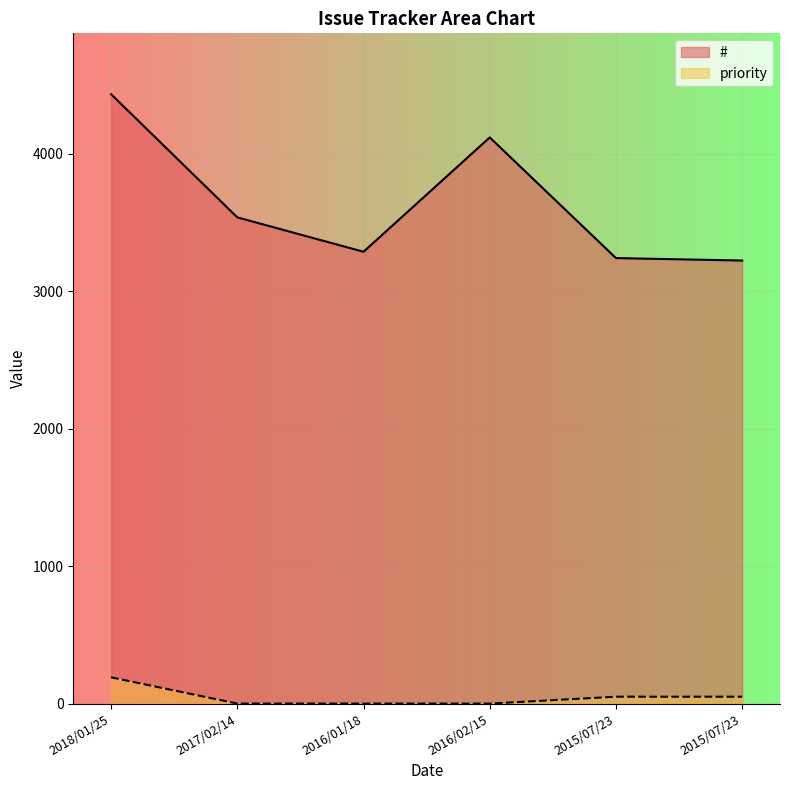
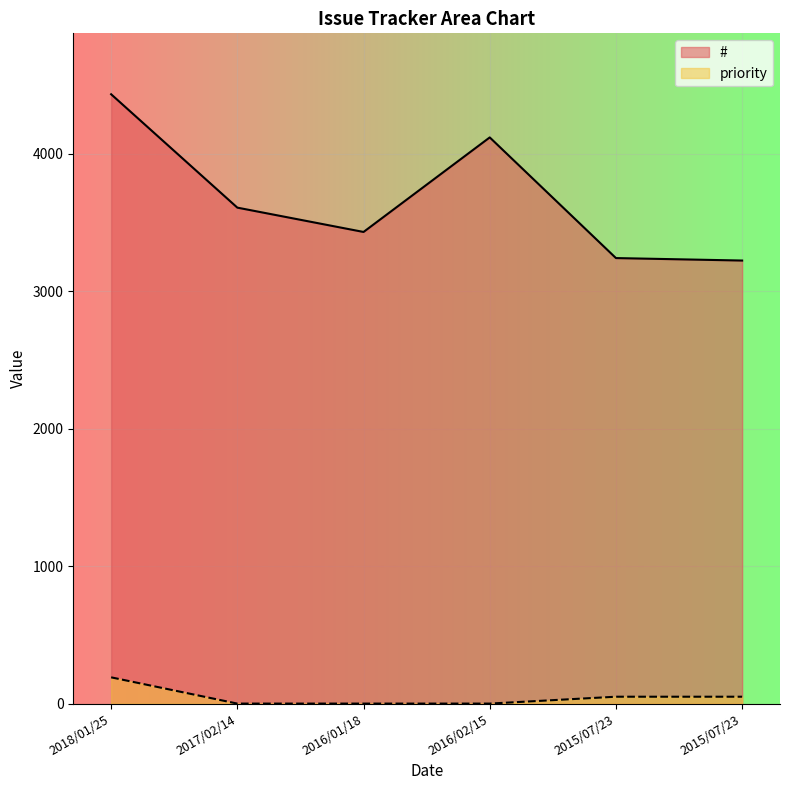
#, 2017/02/14: 3540 -> 3610
#, 2016/01/18: 3290 -> 3430
